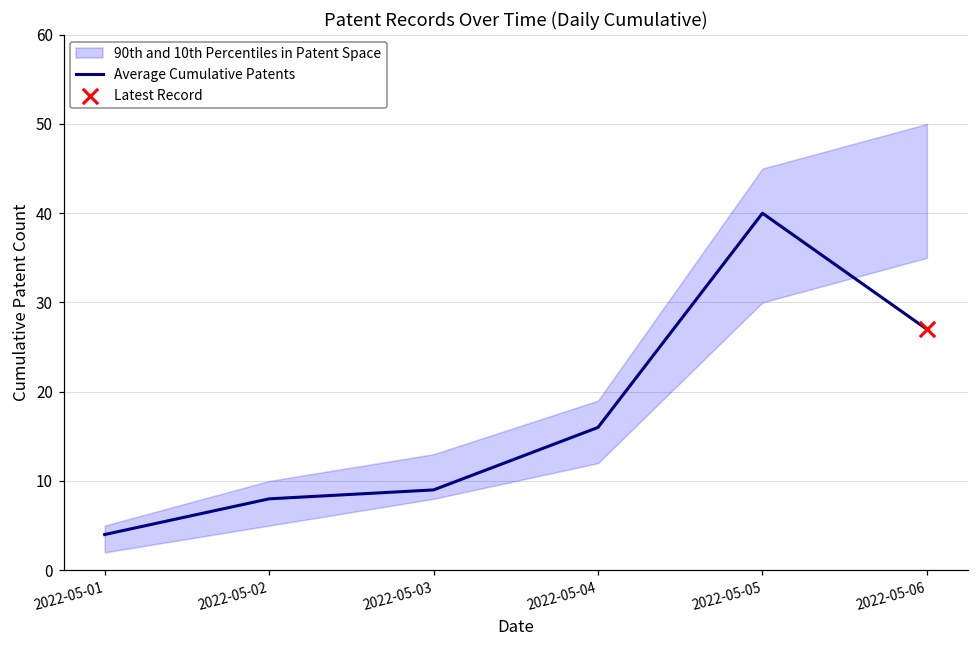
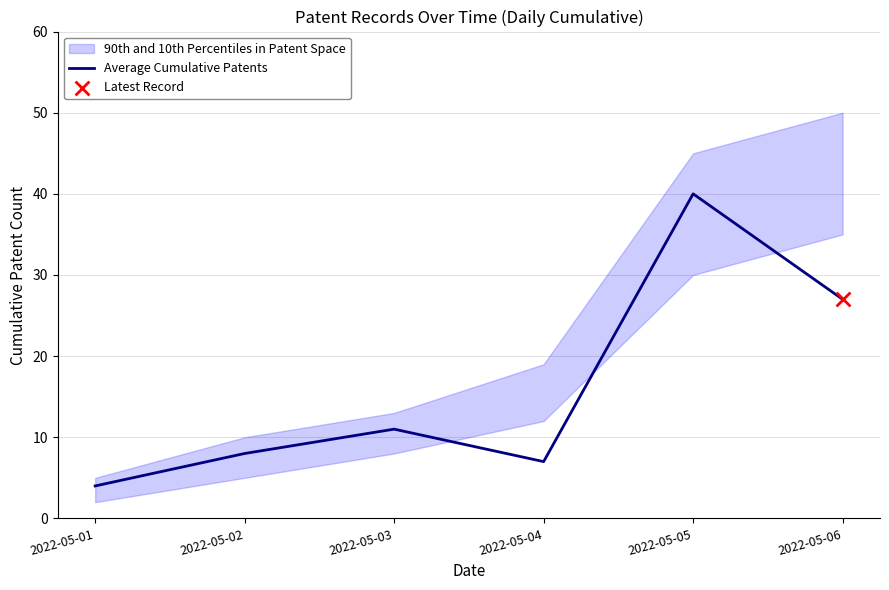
Average Cumulative Patents, 2022-05-03: 9 -> 11
Average Cumulative Patents, 2022-05-04: 16 -> 7
